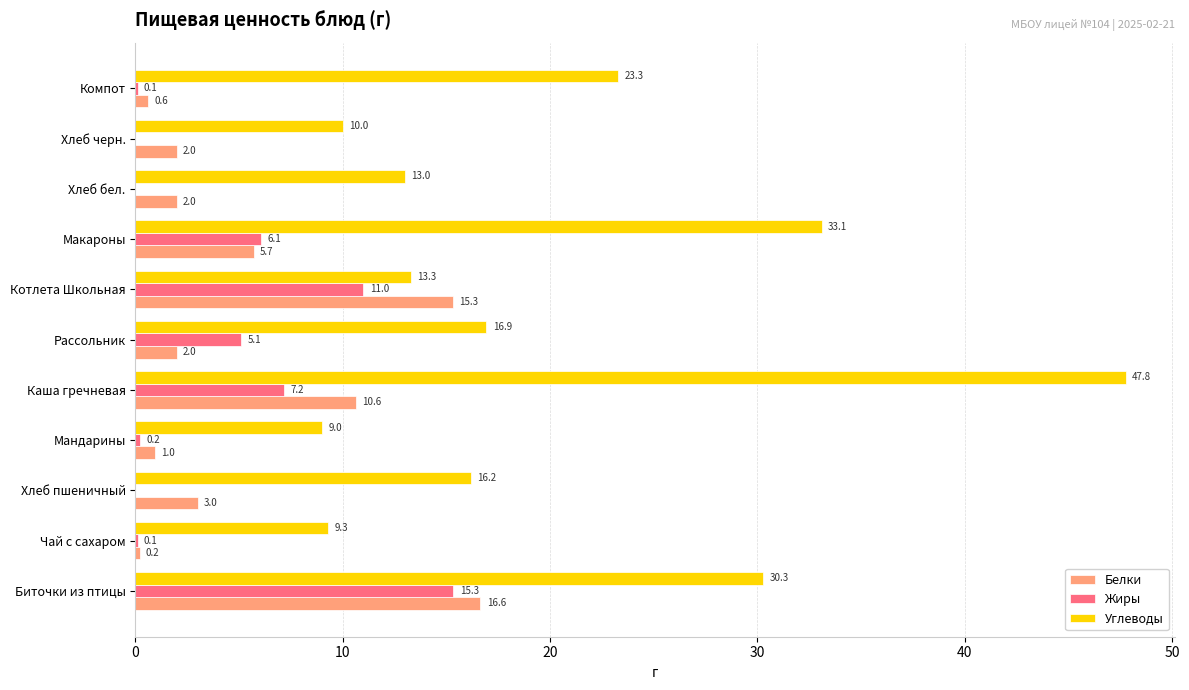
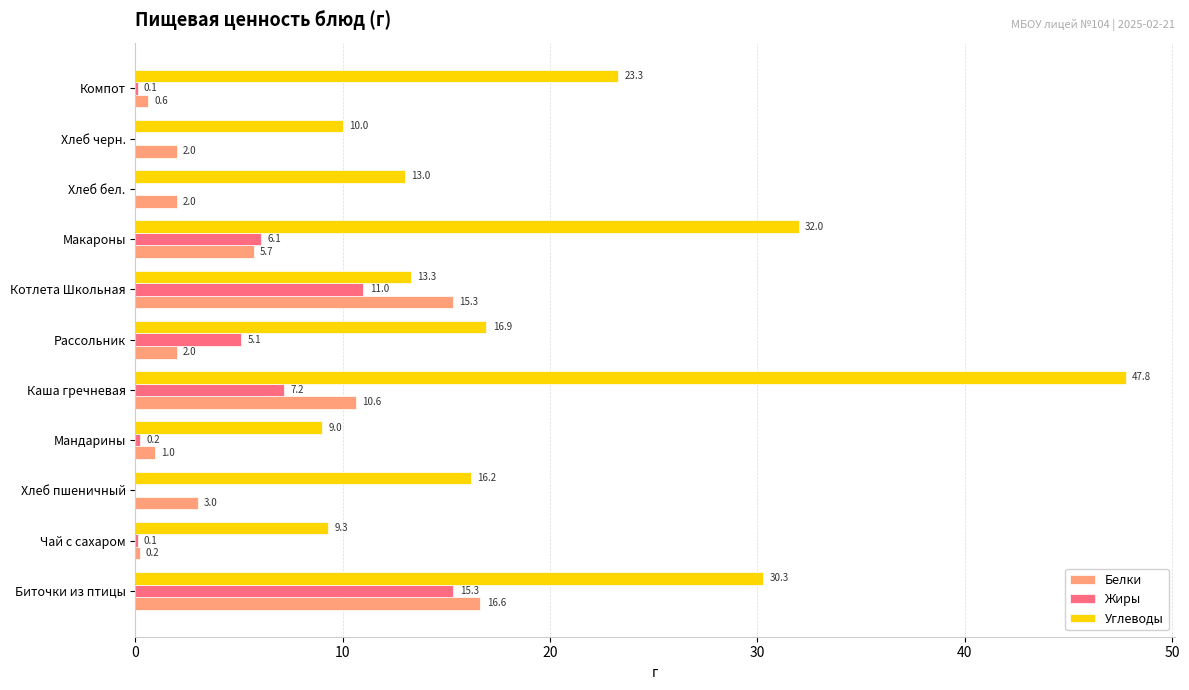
Углеводы, Макароны: 33.1 -> 32.0
